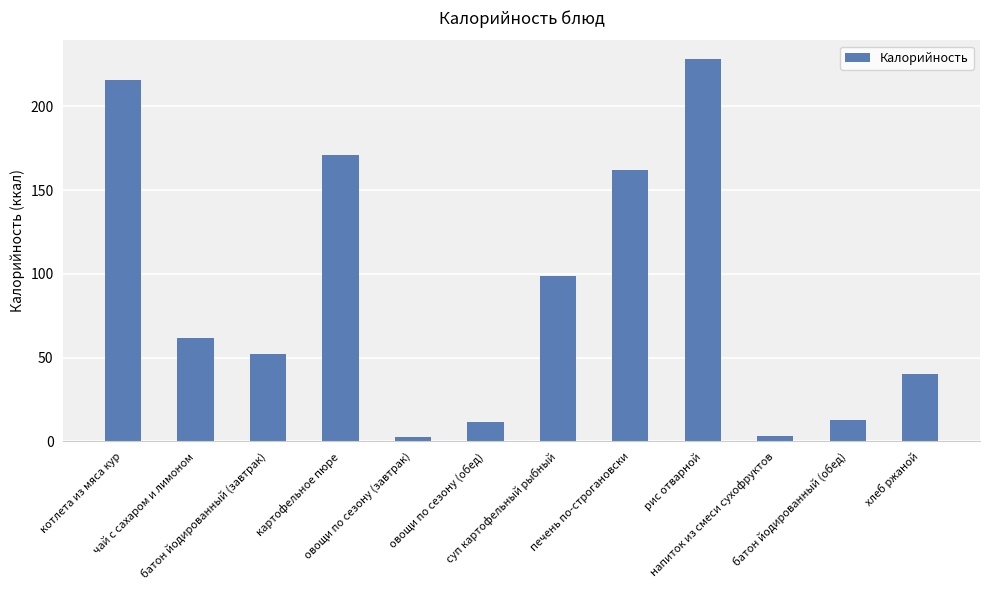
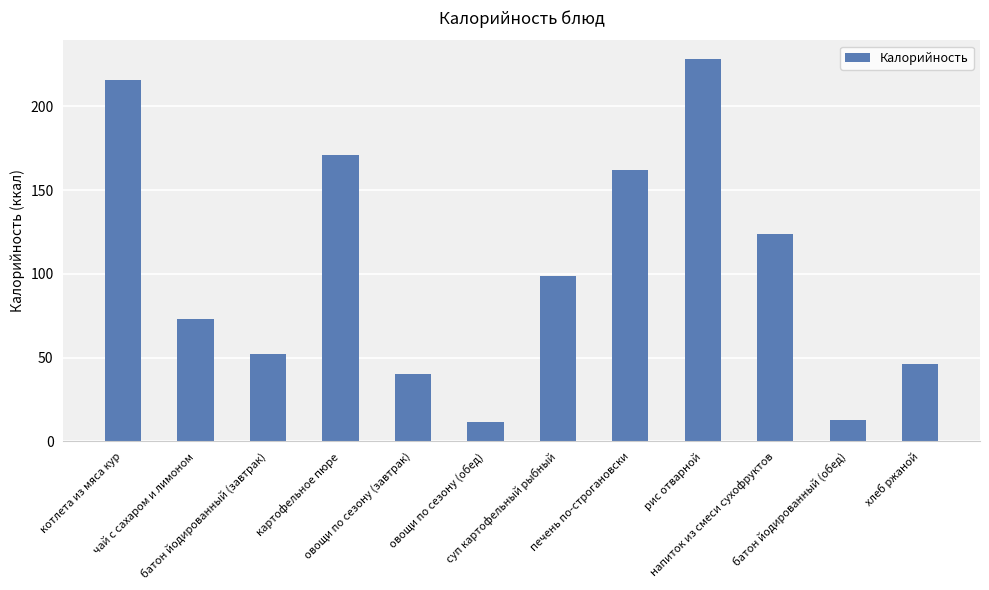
чай с сахаром и лимоном: 62 -> 73
овощи по сезону (завтрак): 3 -> 41
напиток из смеси сухофруктов: 3 -> 124
хлеб ржаной: 40 -> 46
